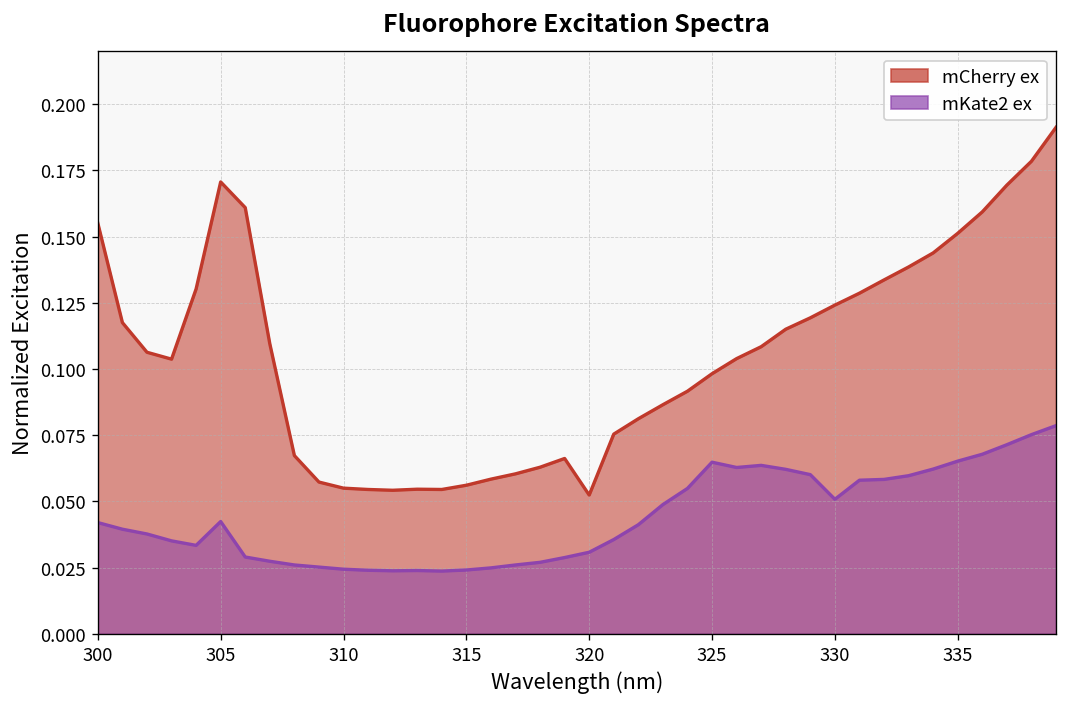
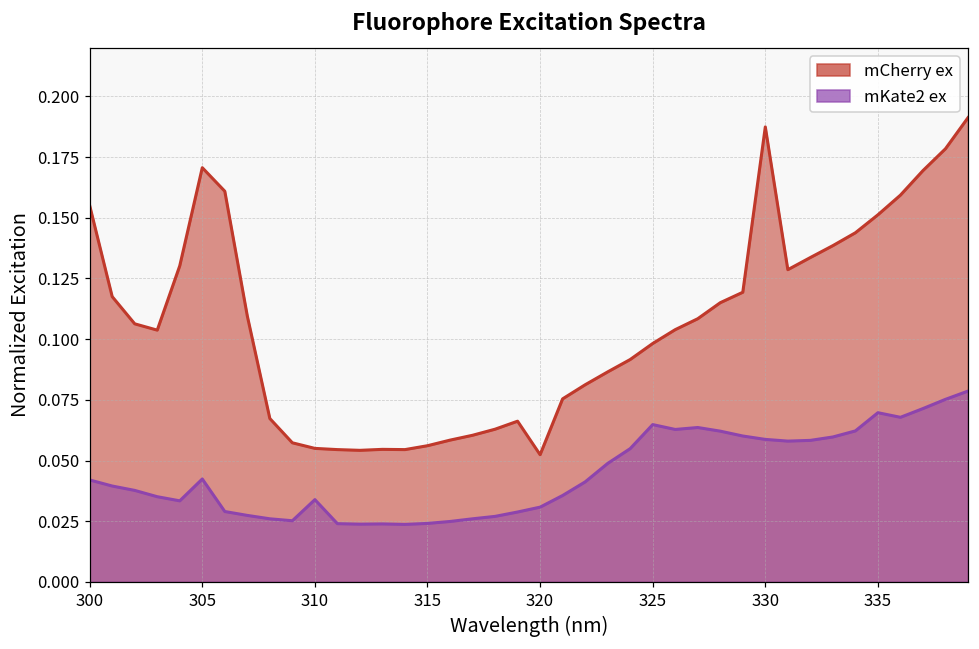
mKate2 ex, 310: 0.024 -> 0.034
mCherry ex, 330: 0.124 -> 0.187
mKate2 ex, 330: 0.051 -> 0.059
mKate2 ex, 335: 0.065 -> 0.070
